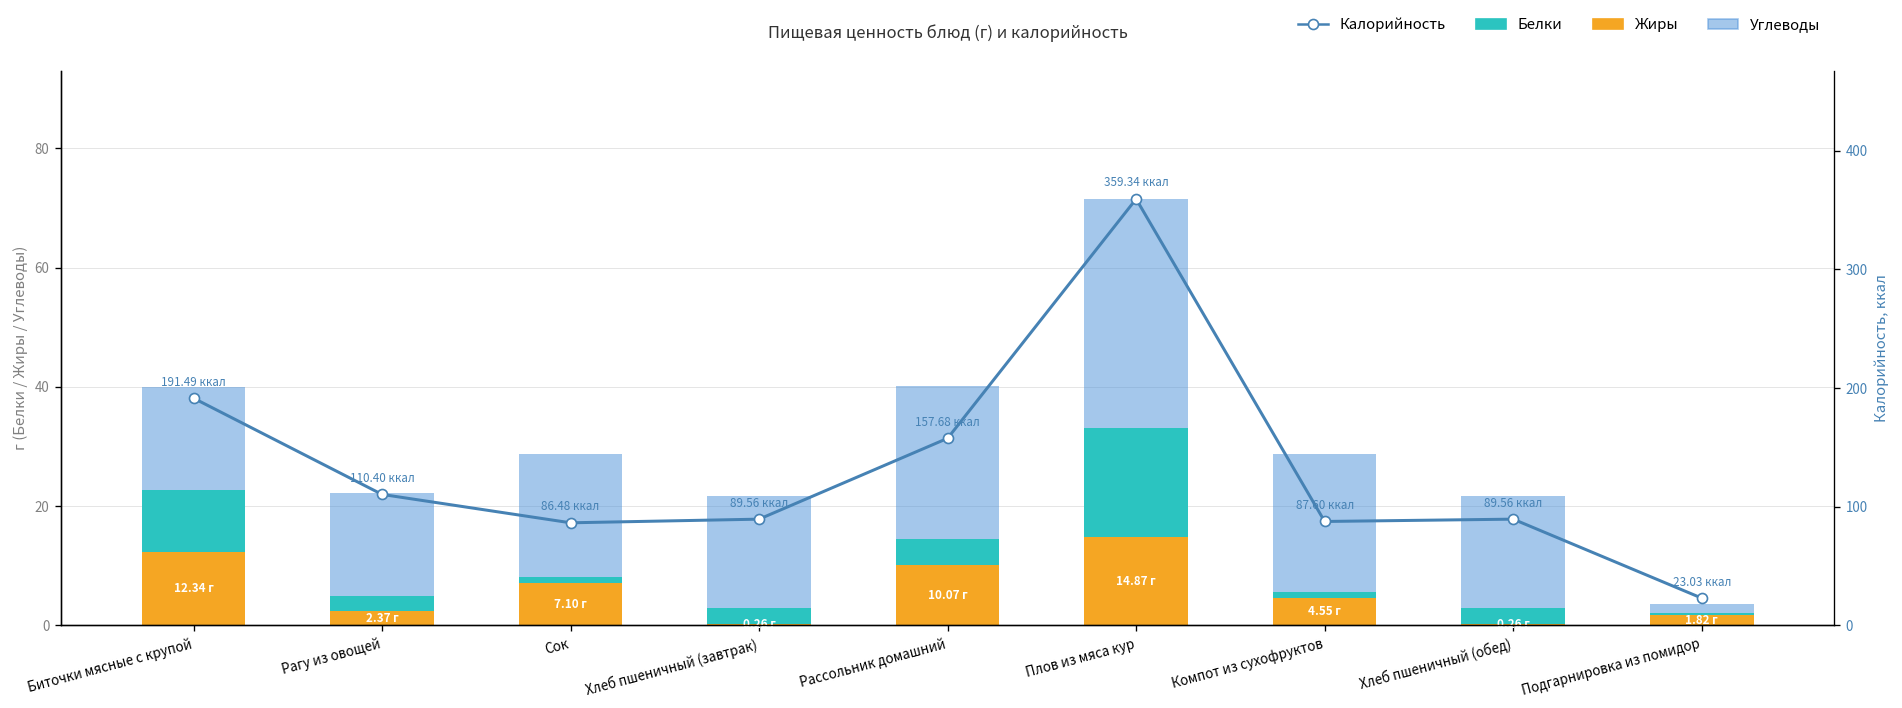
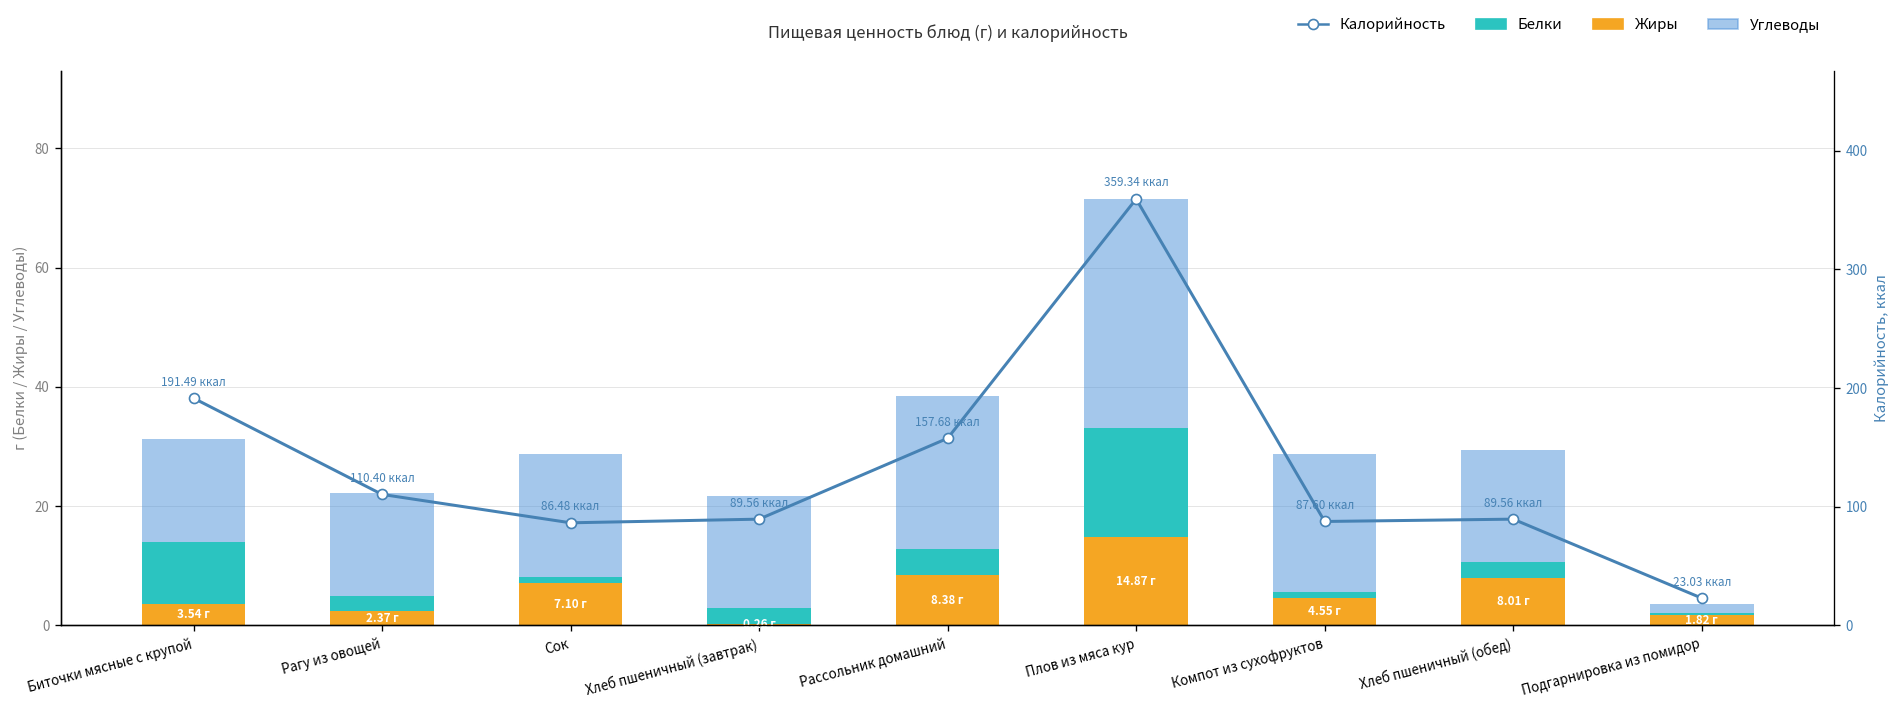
Жиры, Биточки мясные с крупой: 12.34 -> 3.54
Жиры, Рассольник домашний: 10.07 -> 8.38
Жиры, Хлеб пшеничный (обед): 0.26 -> 8.01
